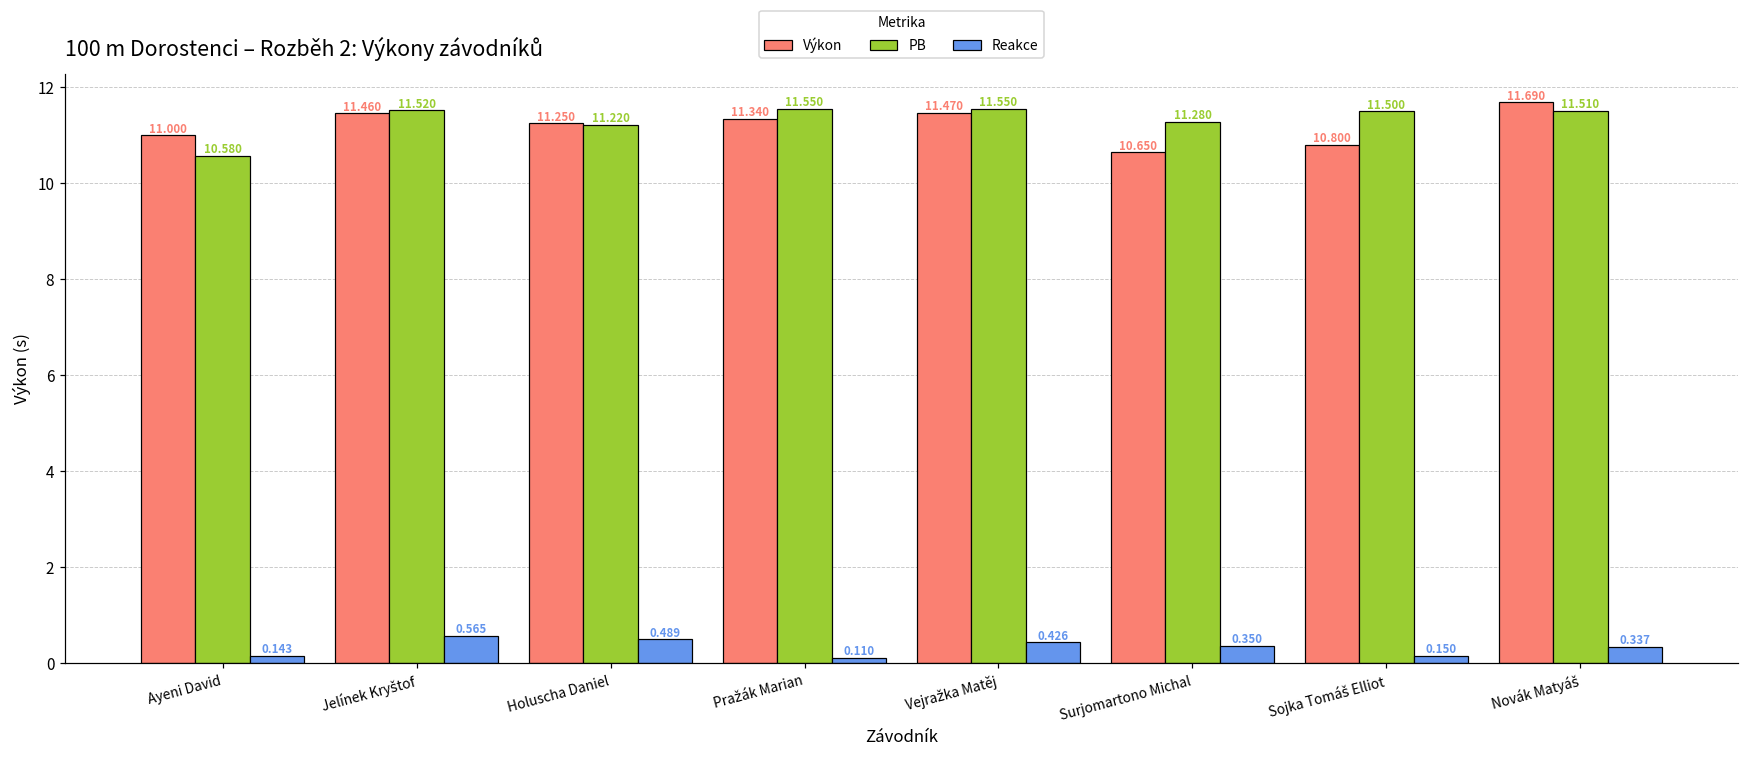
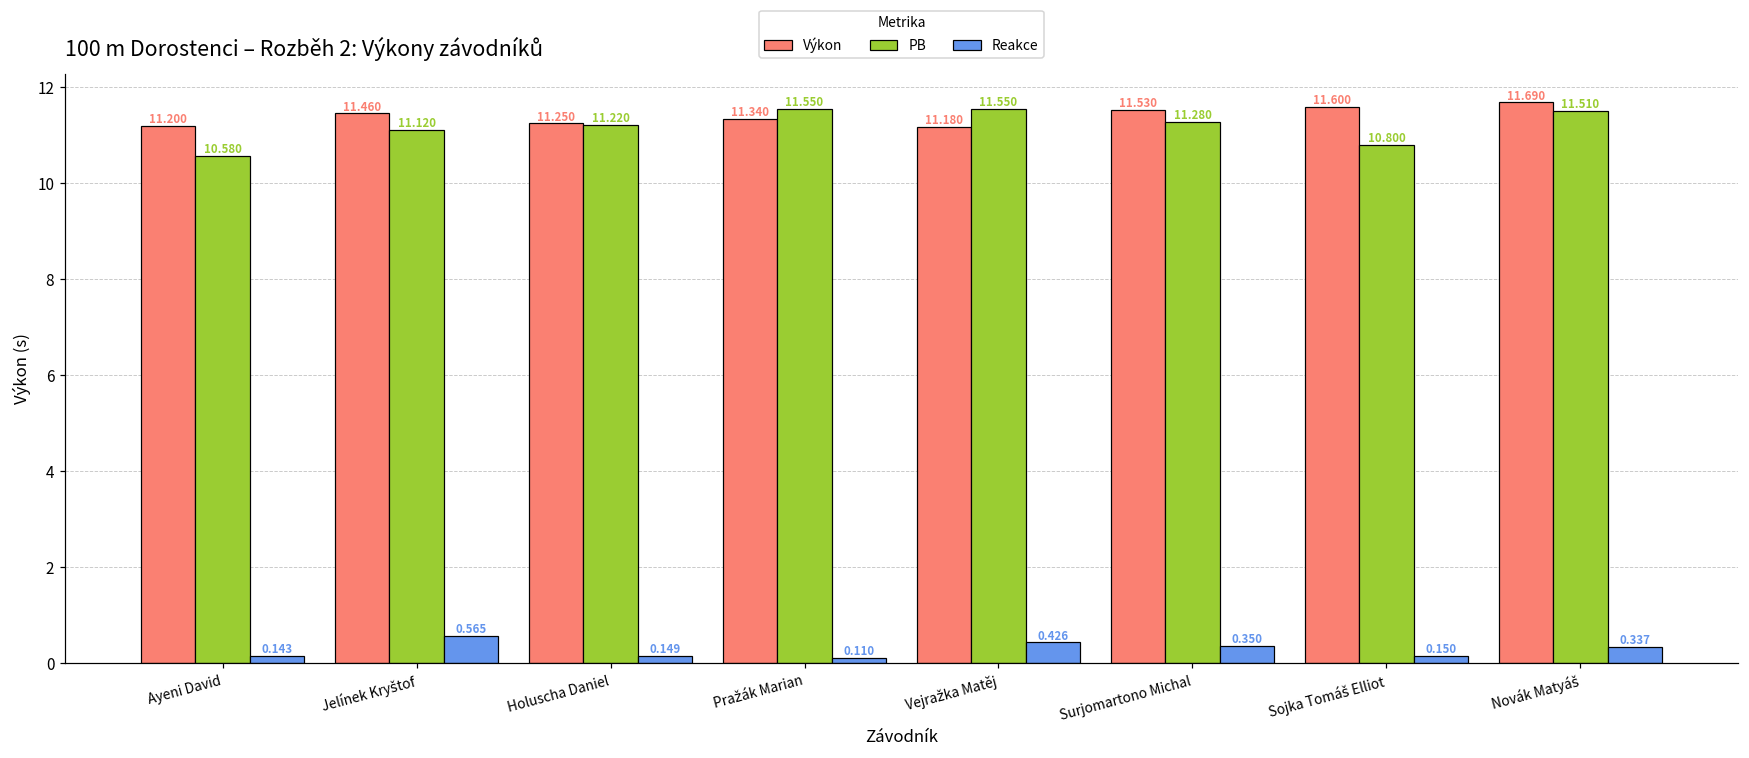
Výkon, Ayeni David: 11.000 -> 11.200
PB, Jelínek Kryštof: 11.520 -> 11.120
Reakce, Holuscha Daniel: 0.489 -> 0.149
Výkon, Vejražka Matěj: 11.470 -> 11.180
Výkon, Surjomartono Michal: 10.650 -> 11.530
Výkon, Sojka Tomáš Elliot: 10.800 -> 11.600
PB, Sojka Tomáš Elliot: 11.500 -> 10.800
